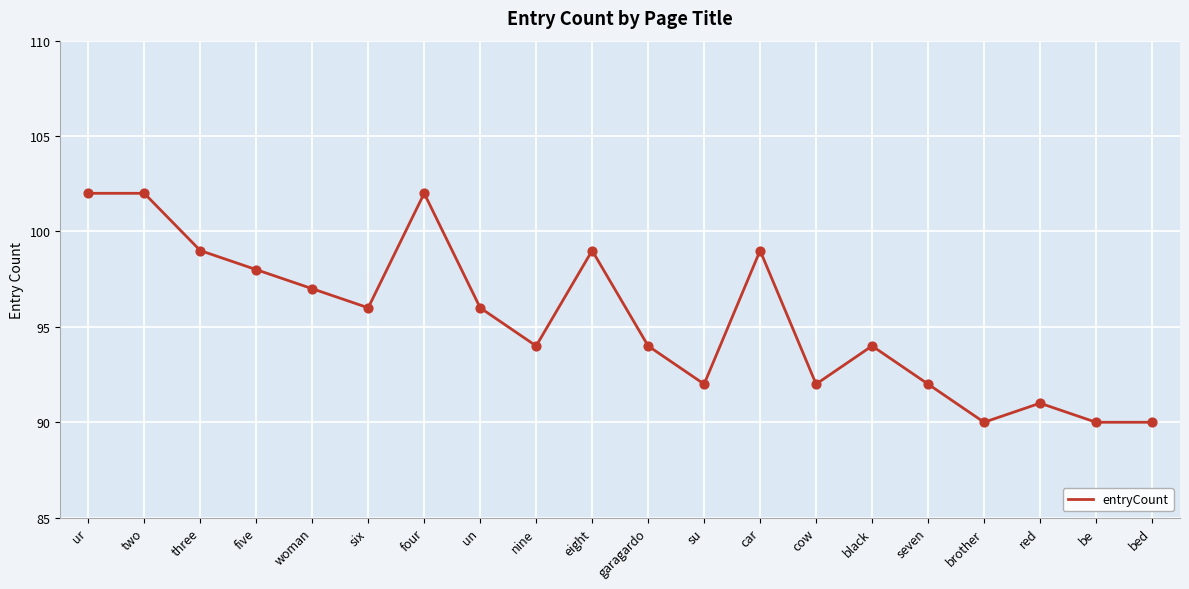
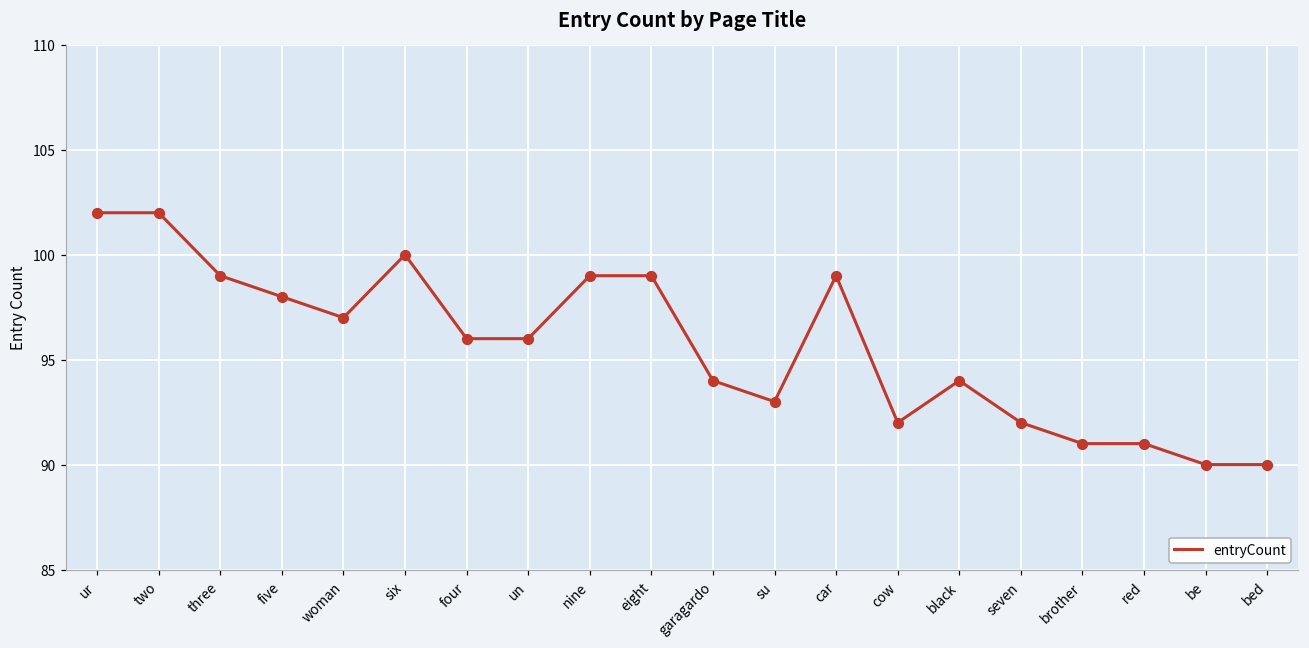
six: 96 -> 100
four: 102 -> 96
nine: 94 -> 99
su: 92 -> 93
brother: 90 -> 91
